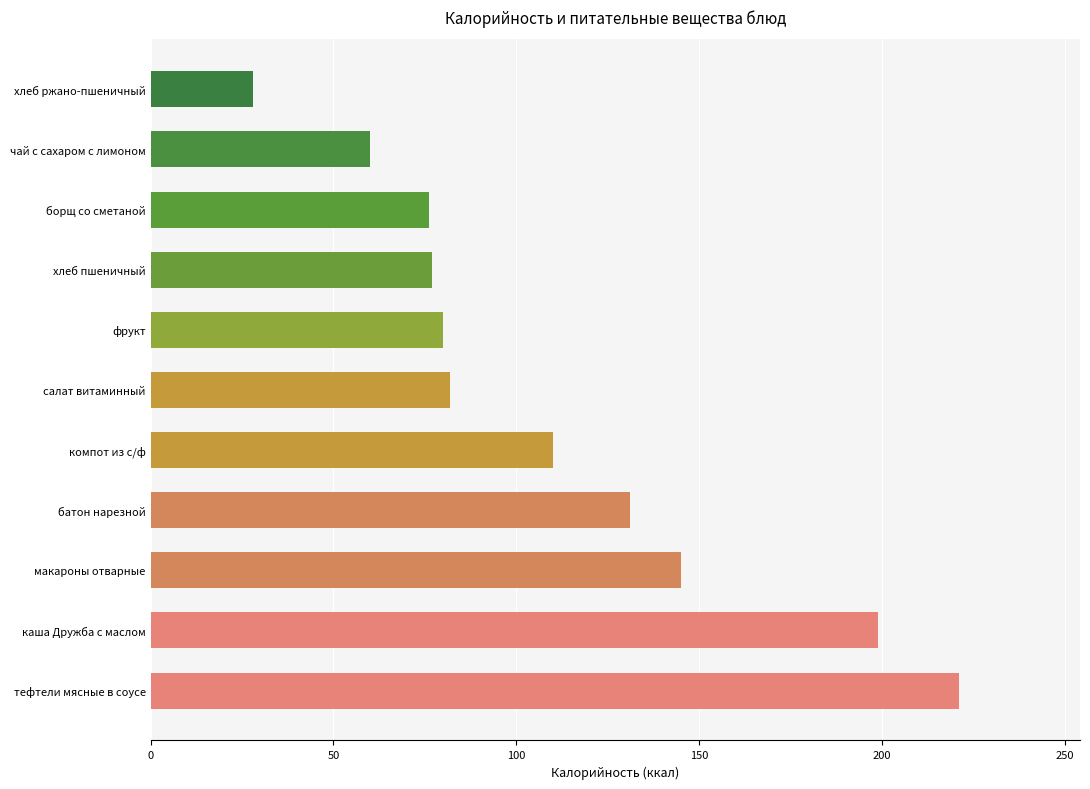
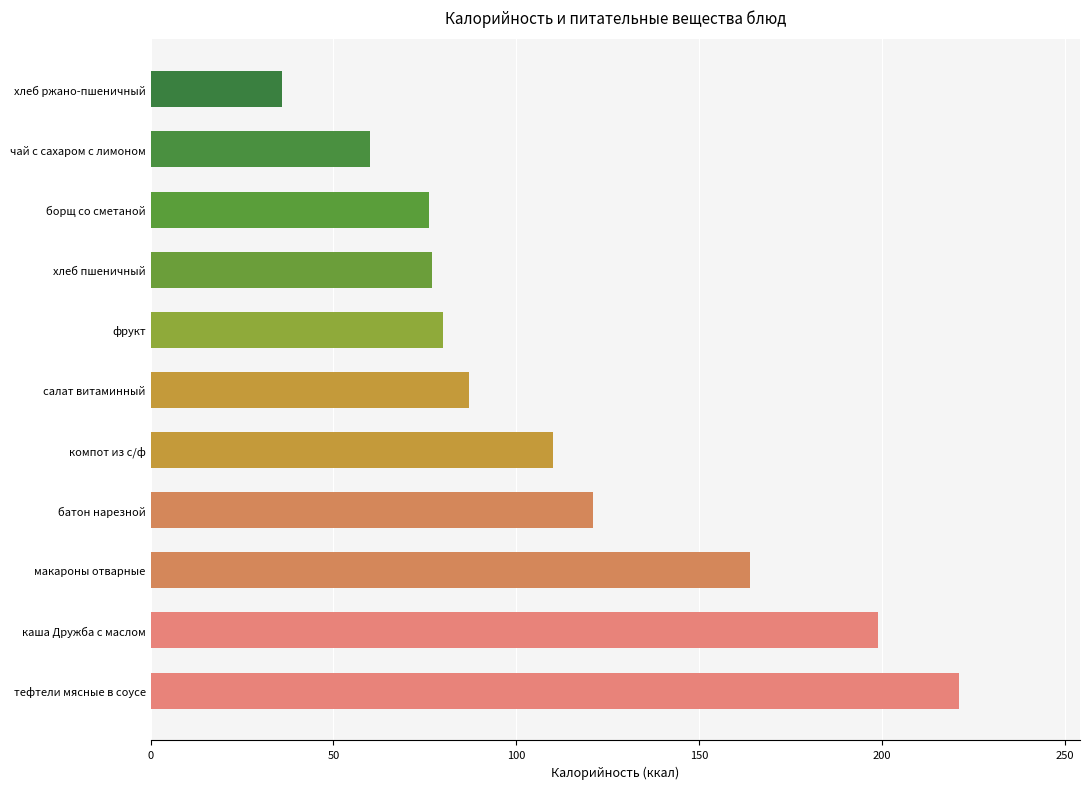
хлеб ржано-пшеничный: 28 -> 36
салат витаминный: 82 -> 87
батон нарезной: 131 -> 121
макароны отварные: 145 -> 164
